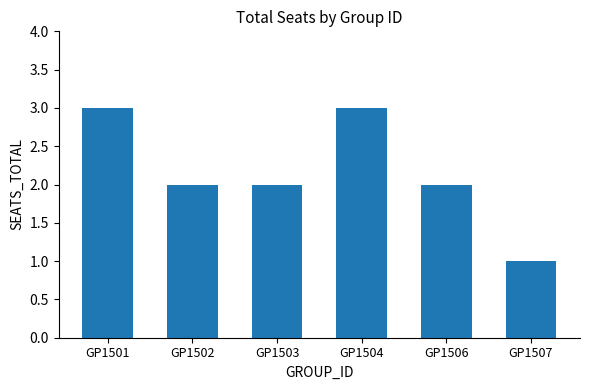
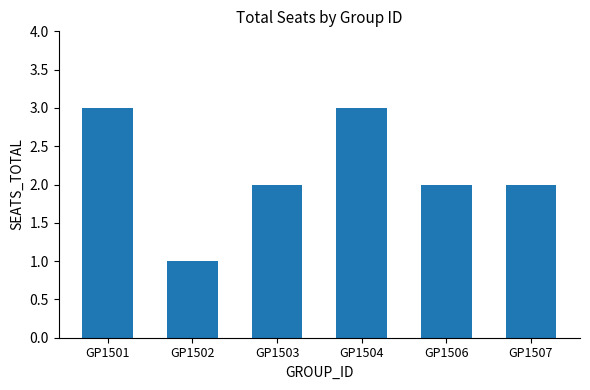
GP1502: 2 -> 1
GP1507: 1 -> 2
